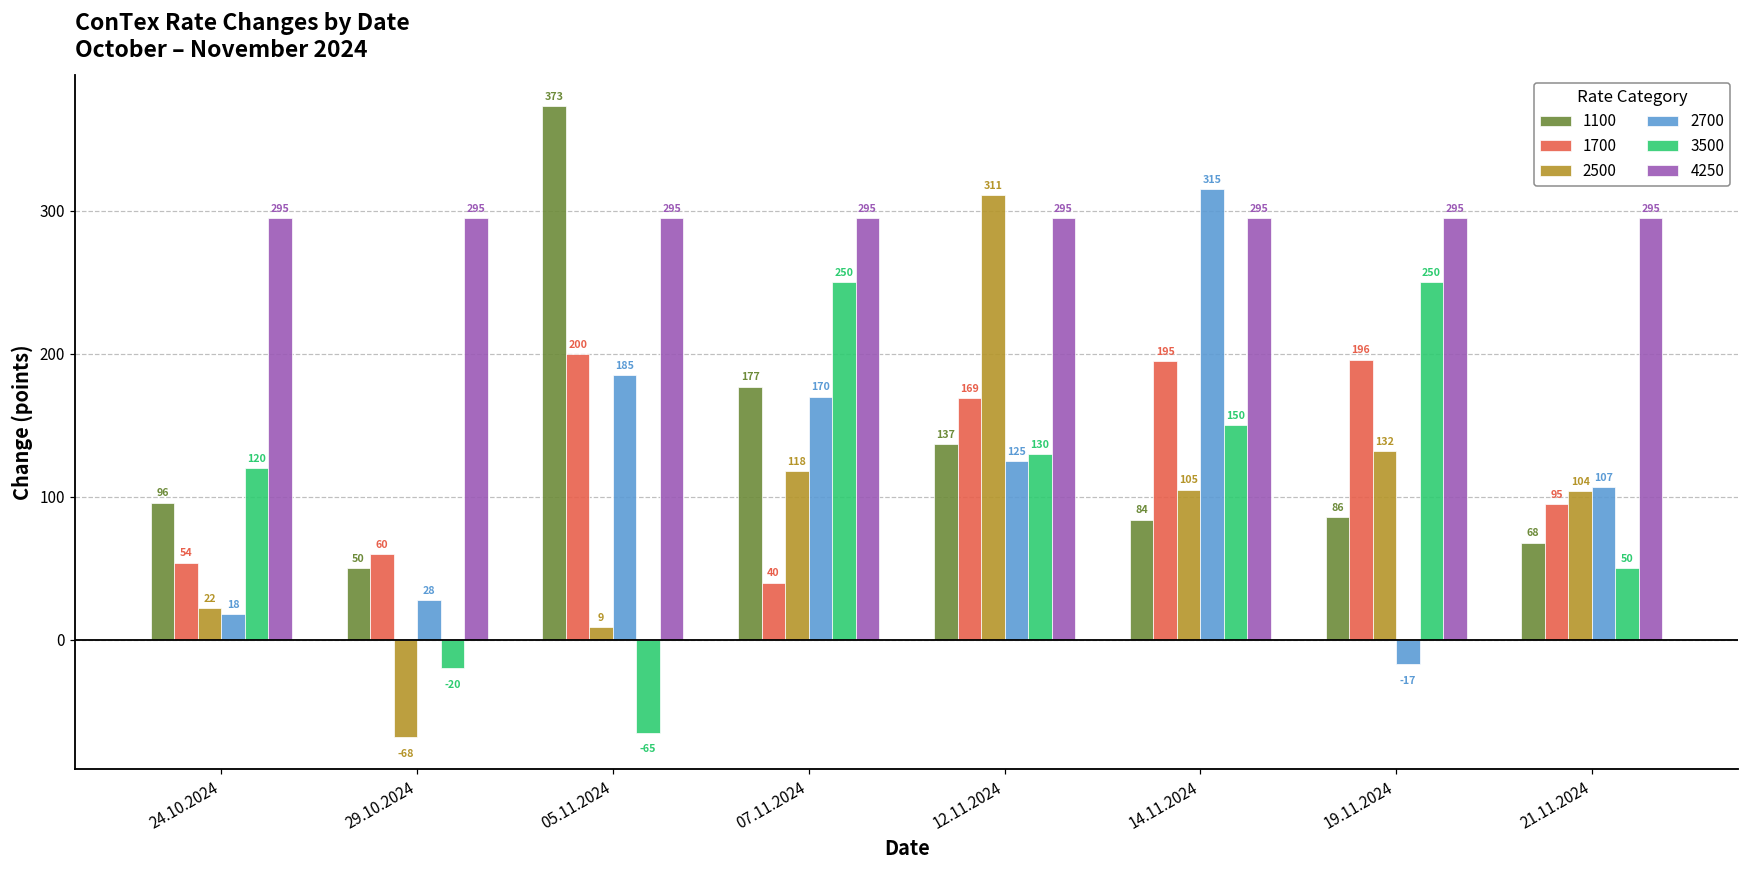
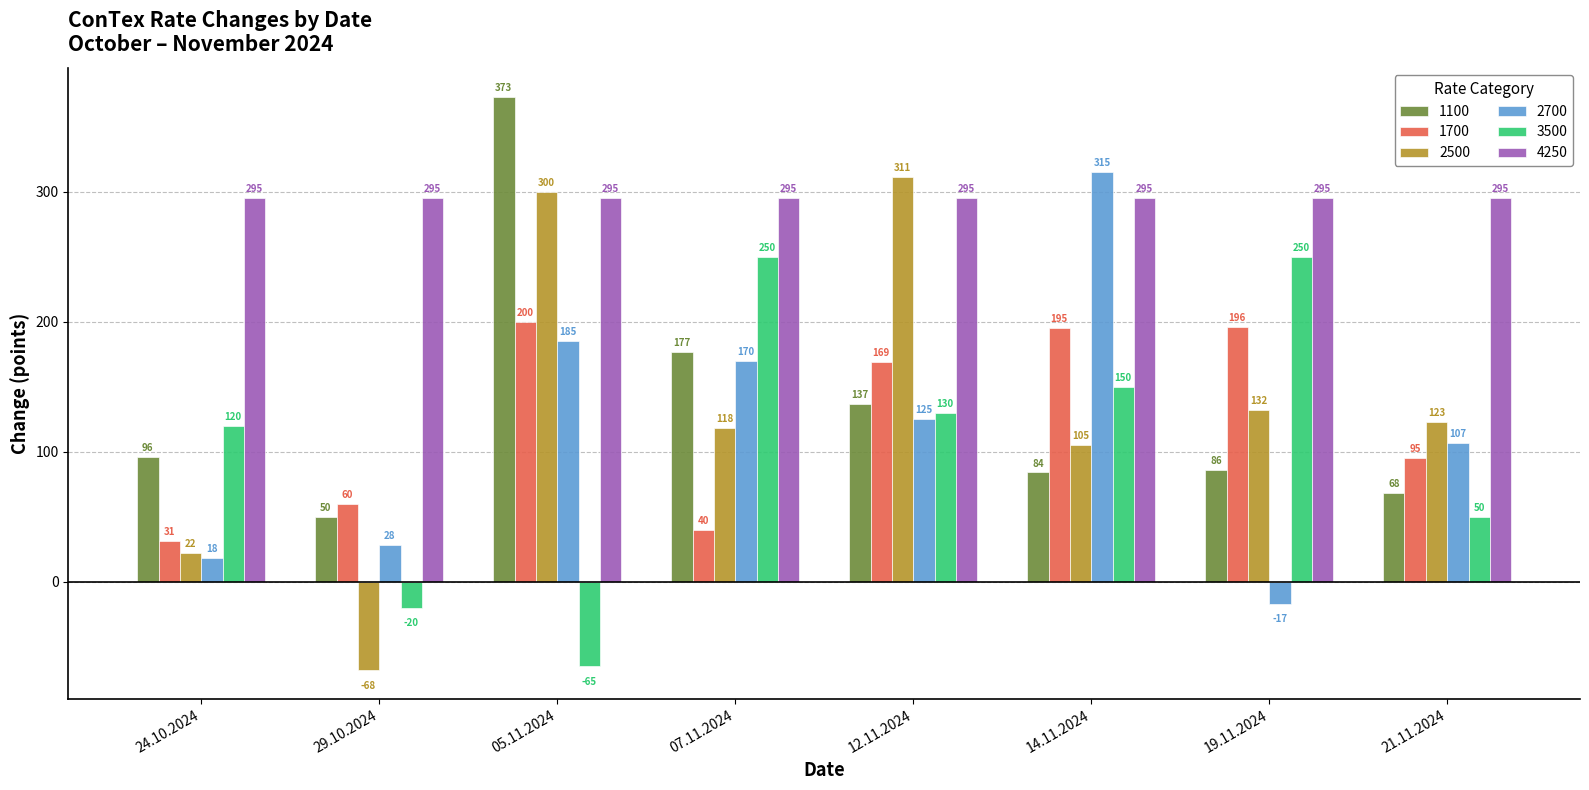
1700, 24.10.2024: 54 -> 31
2500, 05.11.2024: 9 -> 300
2500, 21.11.2024: 104 -> 123
